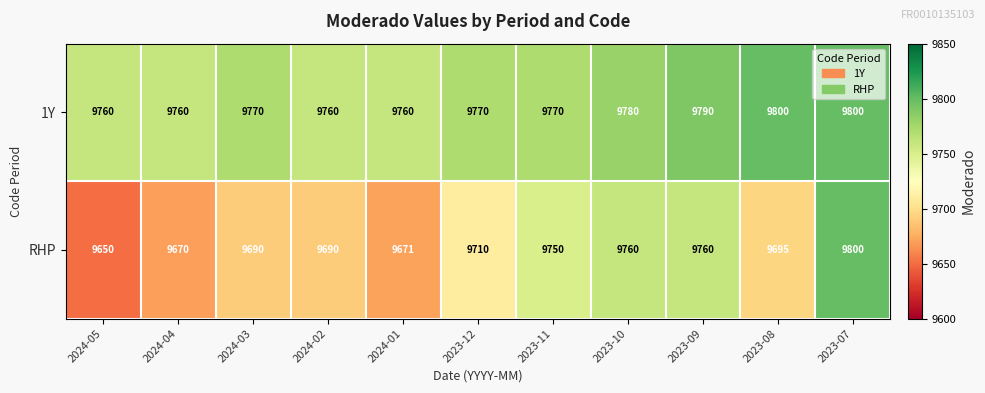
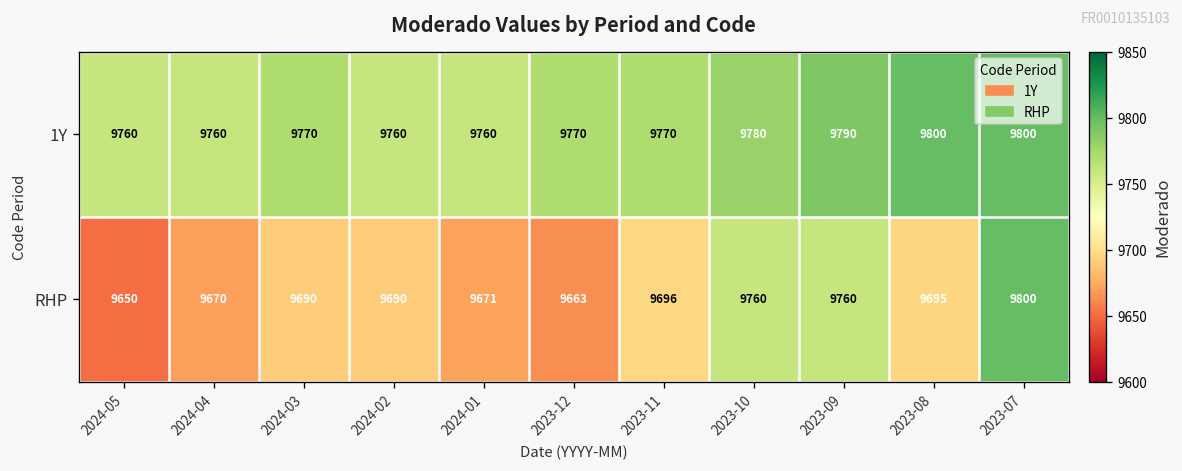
RHP, 2023-12: 9710 -> 9663
RHP, 2023-11: 9750 -> 9696
